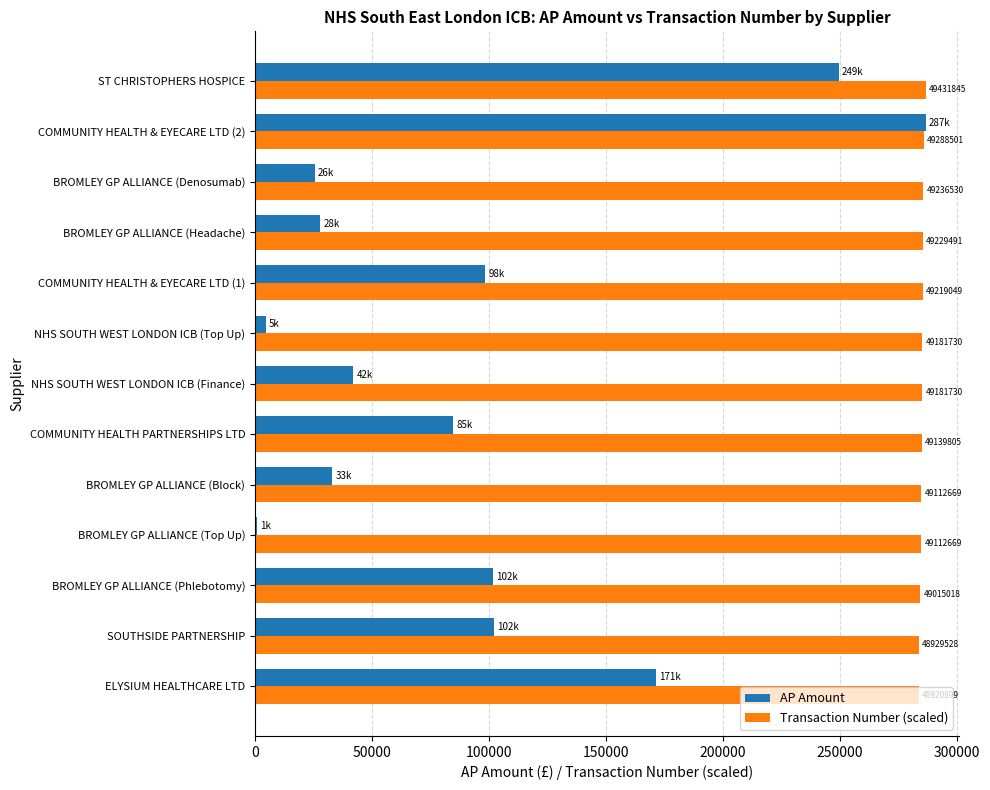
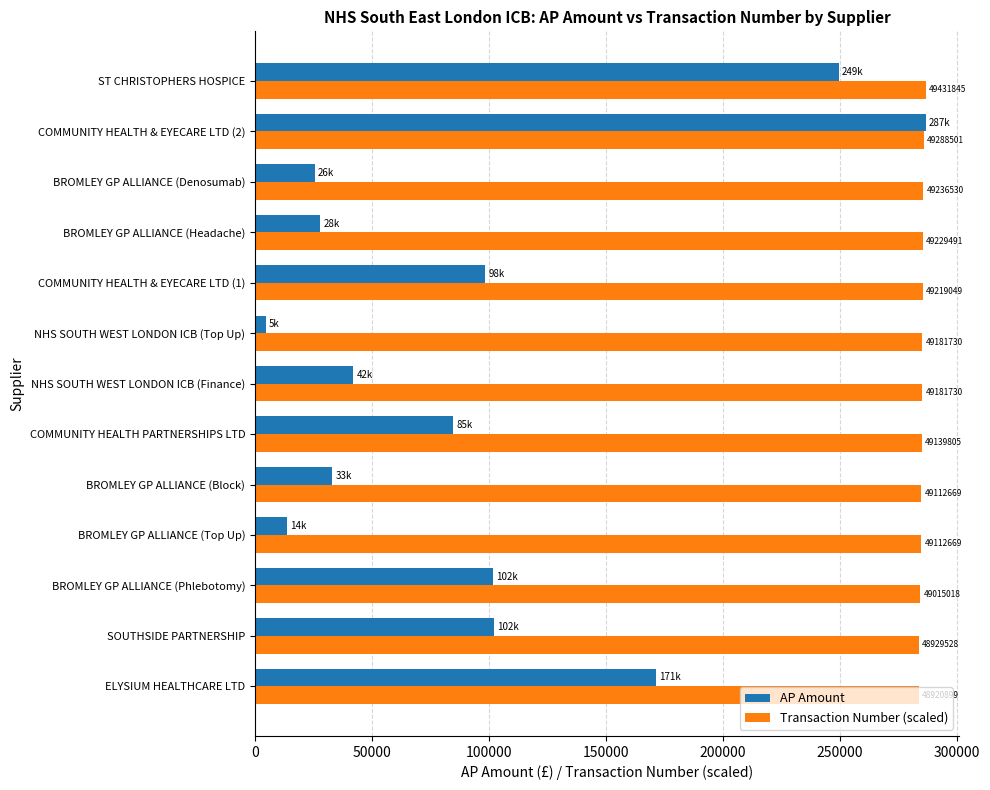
AP Amount, BROMLEY GP ALLIANCE (Top Up): 1k -> 14k
